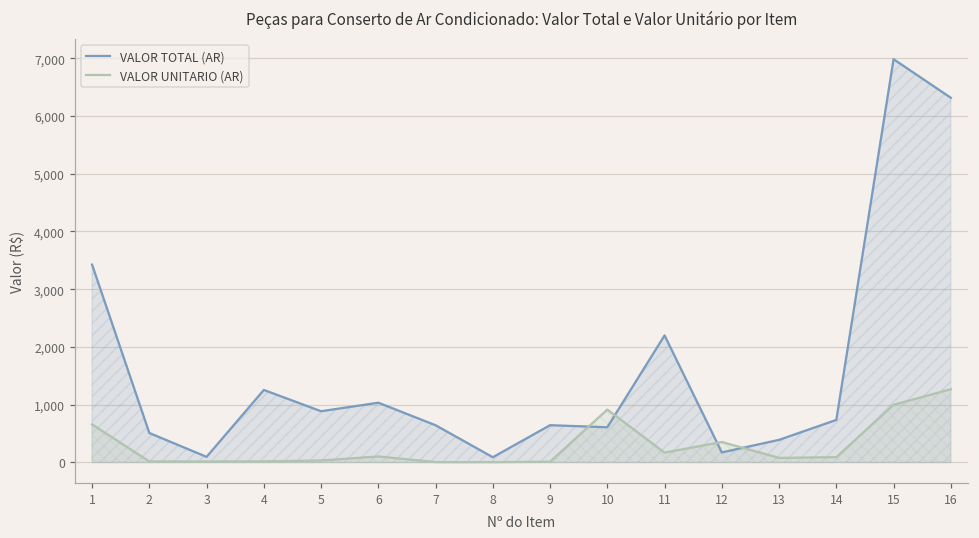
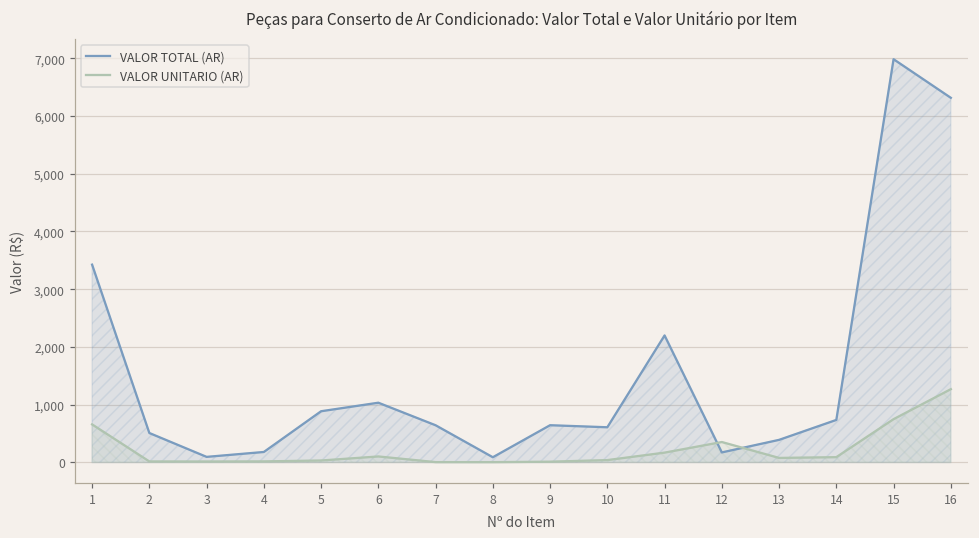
VALOR TOTAL (AR), 4: 1,300 -> 200
VALOR UNITARIO (AR), 10: 900 -> 0
VALOR UNITARIO (AR), 15: 1,000 -> 700
